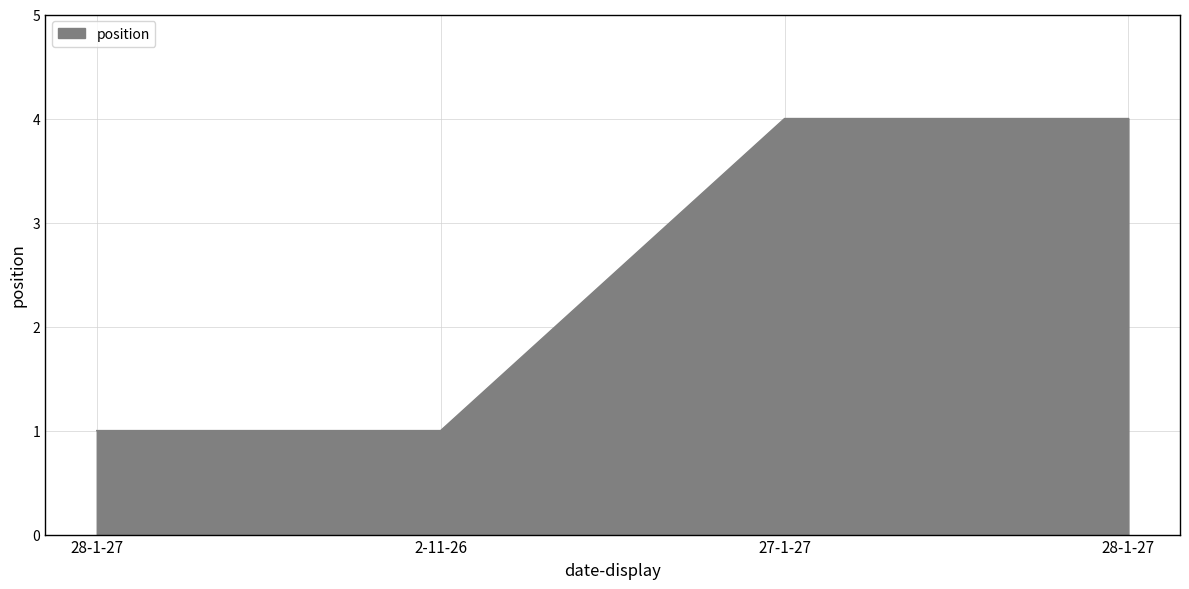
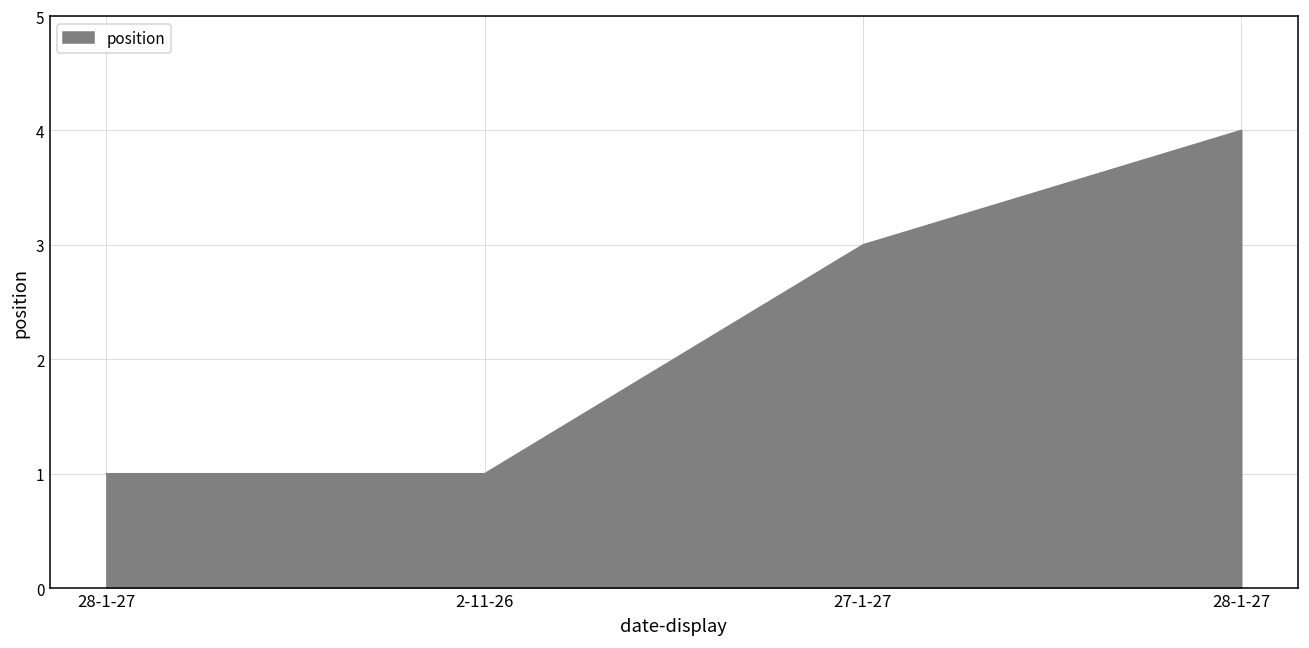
27-1-27: 4 -> 3
